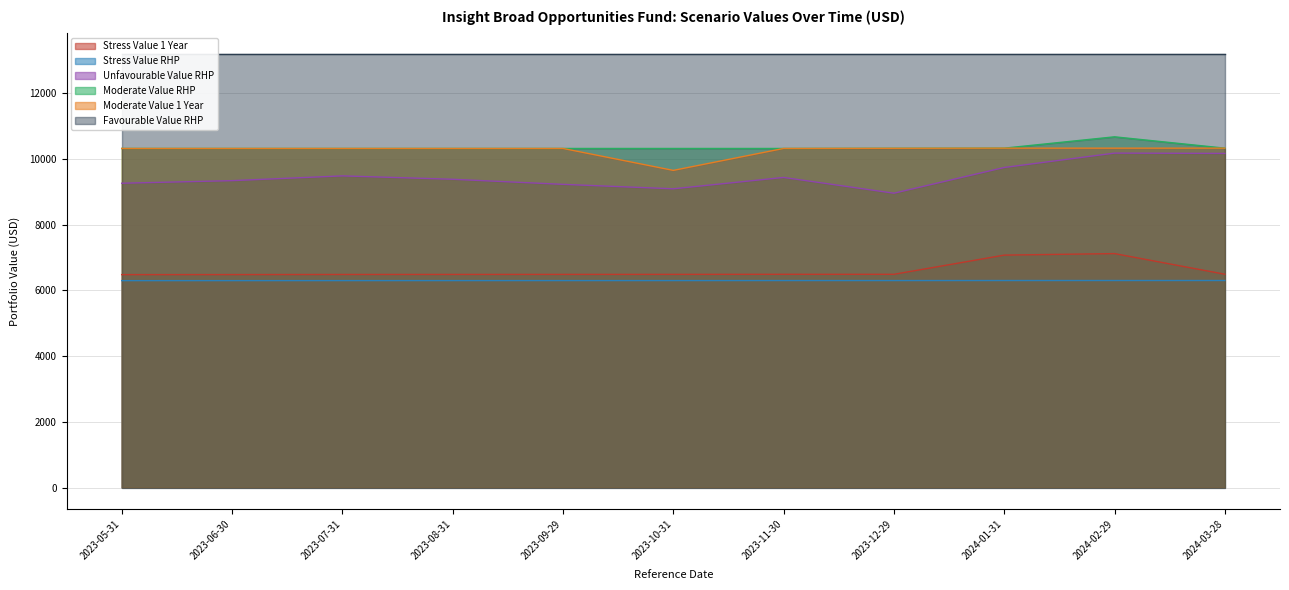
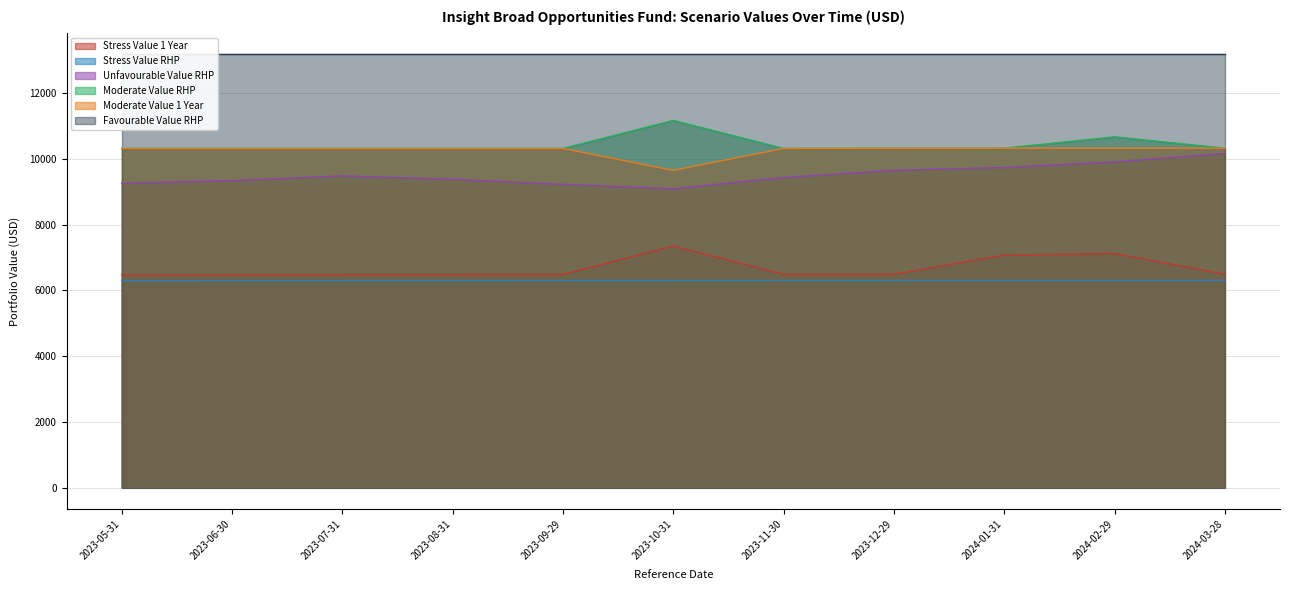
Stress Value 1 Year, 2023-10-31: 6500 -> 7300
Moderate Value RHP, 2023-10-31: 10300 -> 11200
Unfavourable Value RHP, 2023-12-29: 9000 -> 9700
Unfavourable Value RHP, 2024-02-29: 10200 -> 9900
